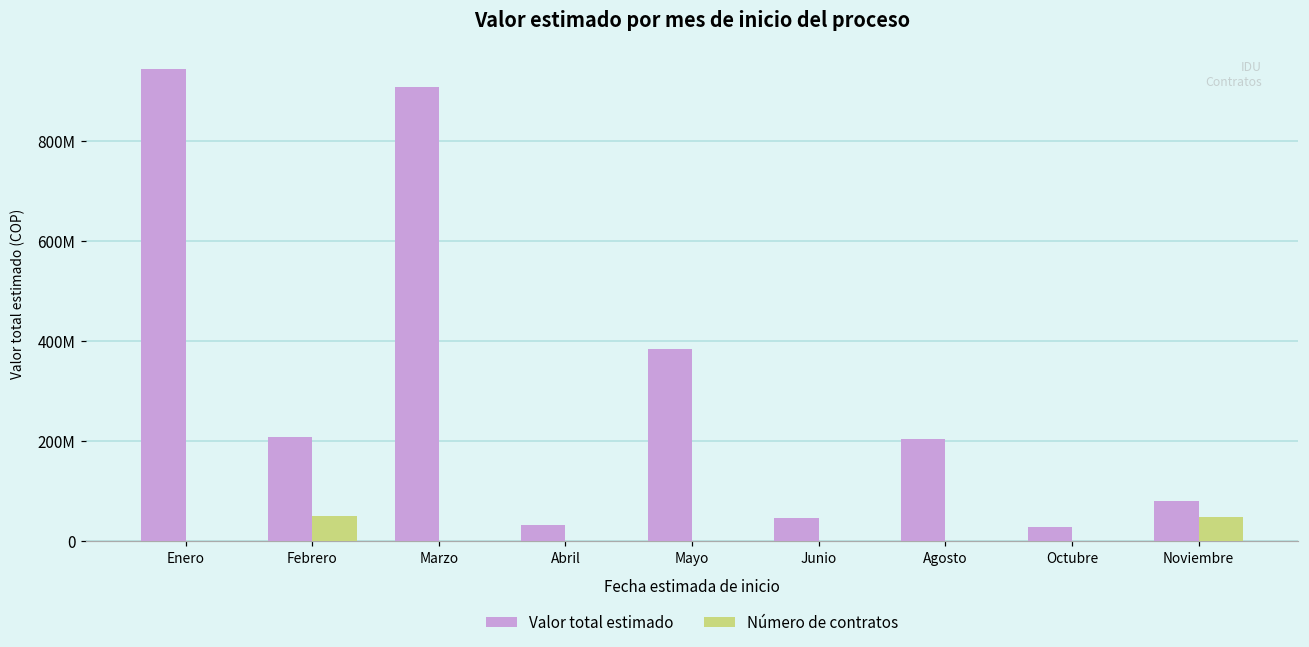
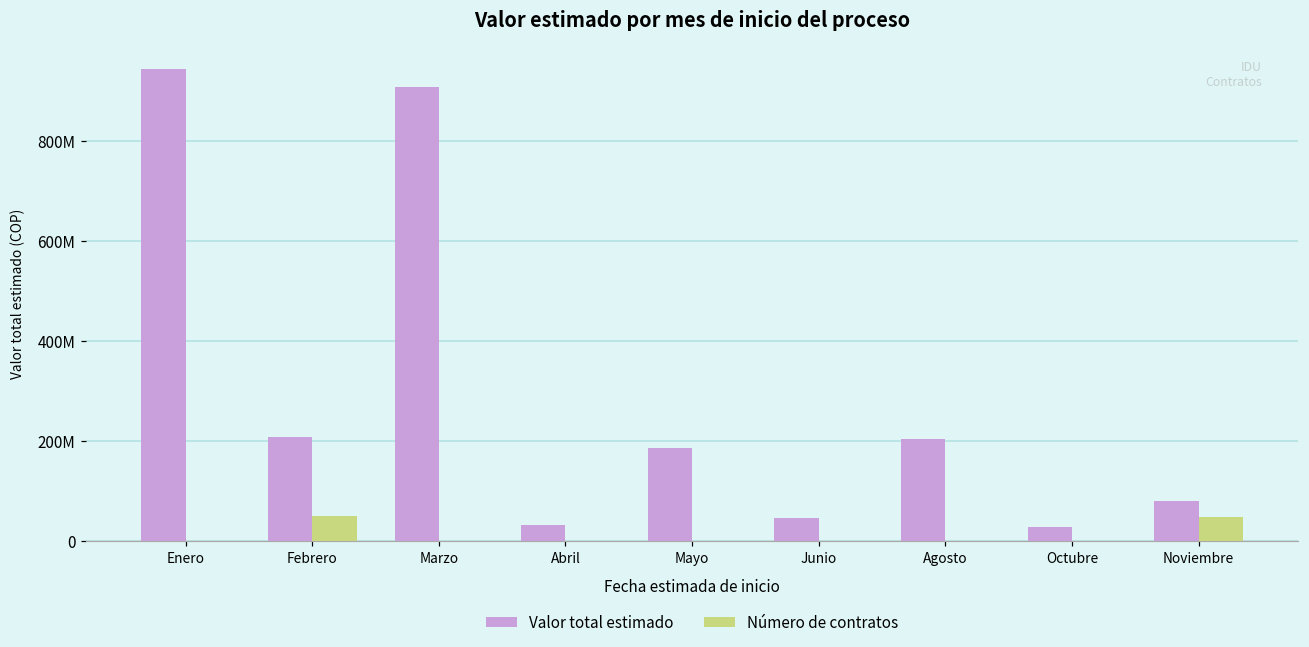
Valor total estimado, Mayo: 380000000 -> 190000000
